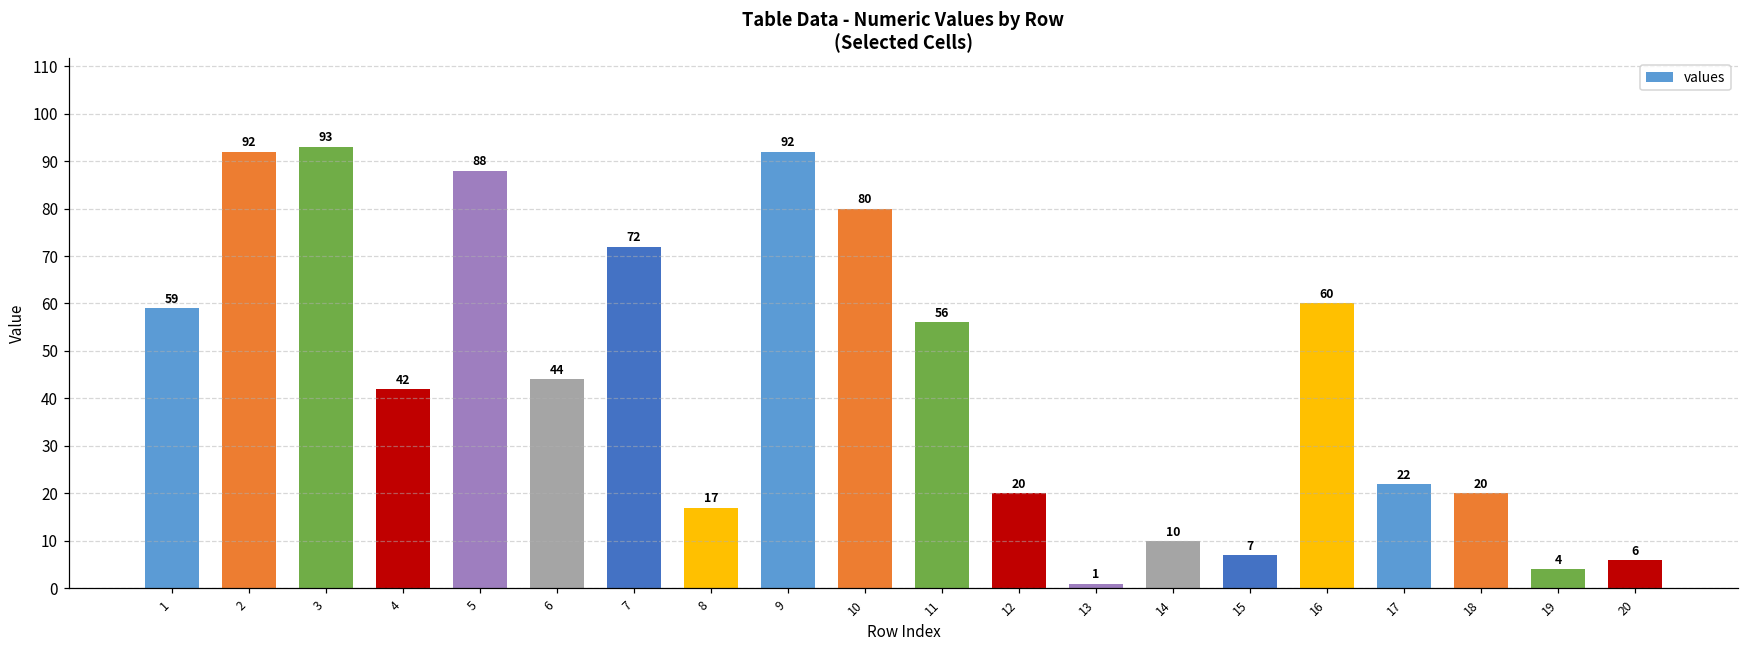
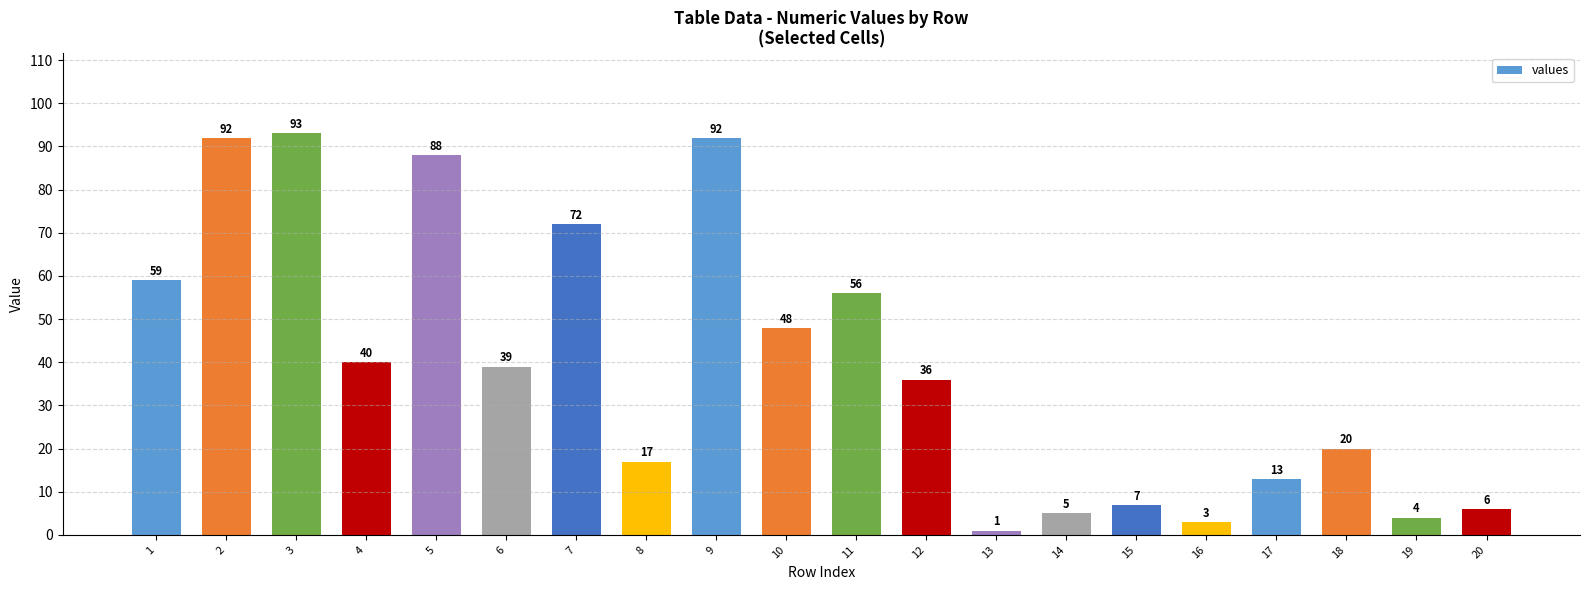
4: 42 -> 40
6: 44 -> 39
10: 80 -> 48
12: 20 -> 36
14: 10 -> 5
16: 60 -> 3
17: 22 -> 13
